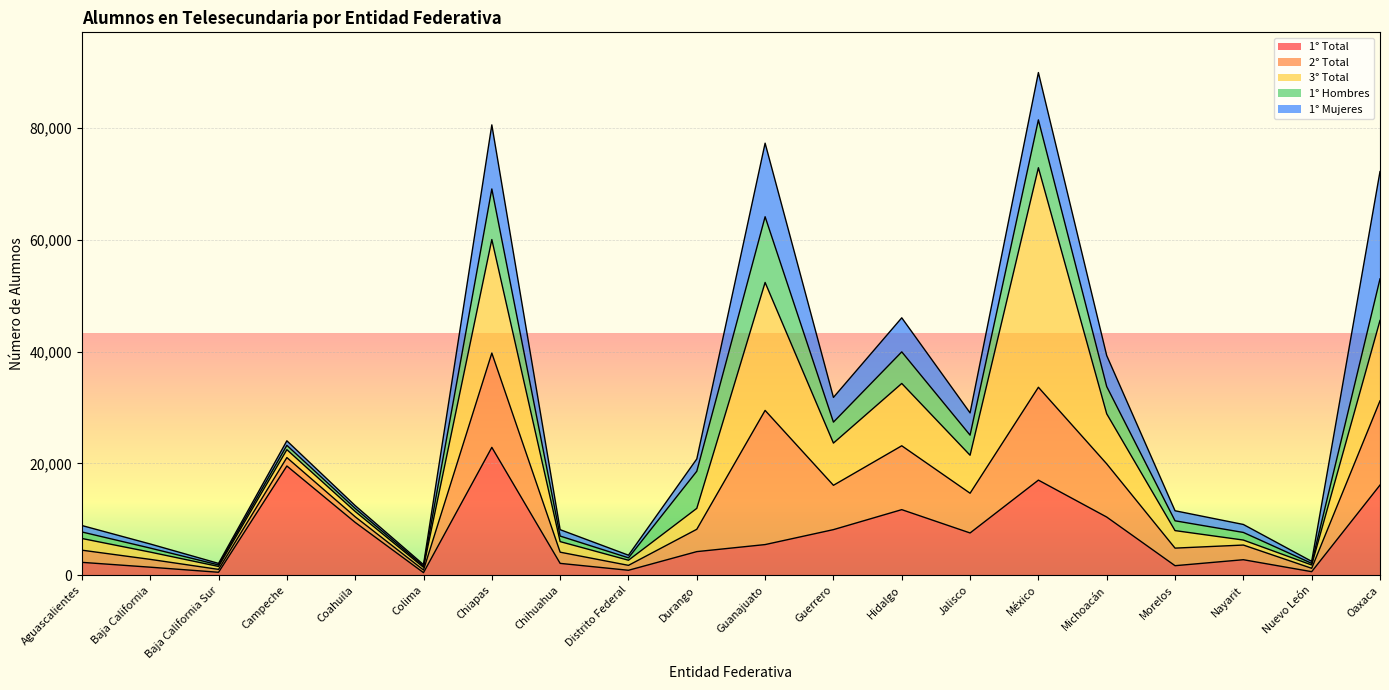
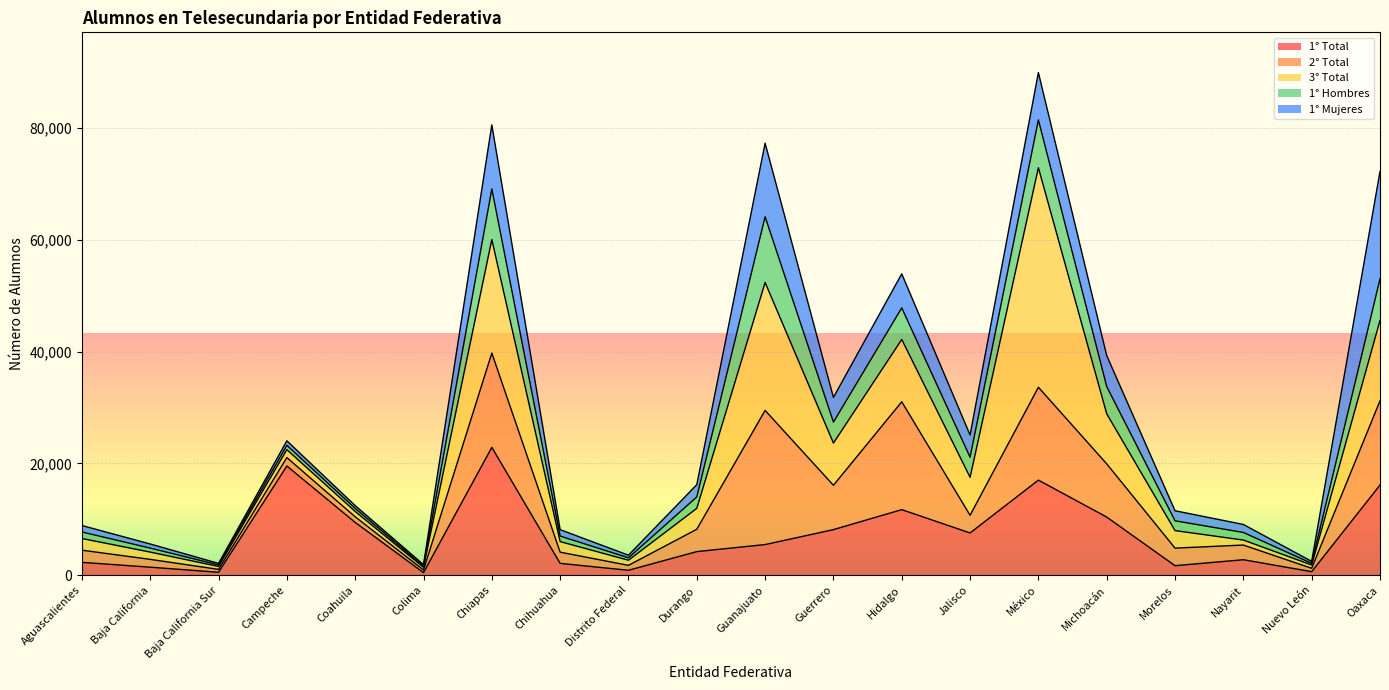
1° Hombres, Durango: 7,000 -> 2,000
2° Total, Hidalgo: 11,000 -> 19,000
2° Total, Jalisco: 7,000 -> 3,000
